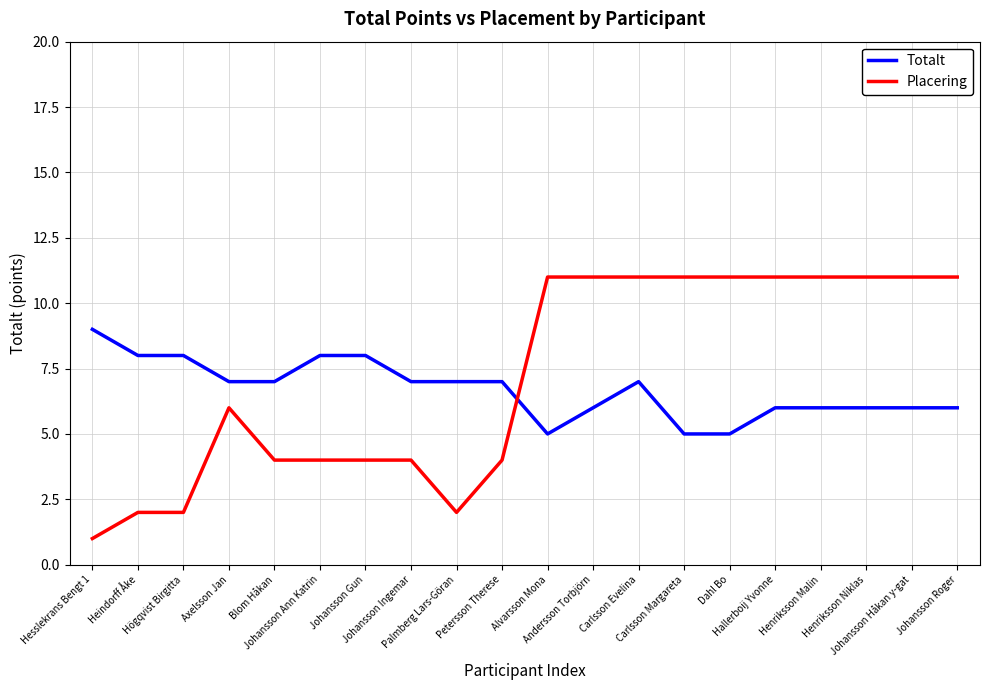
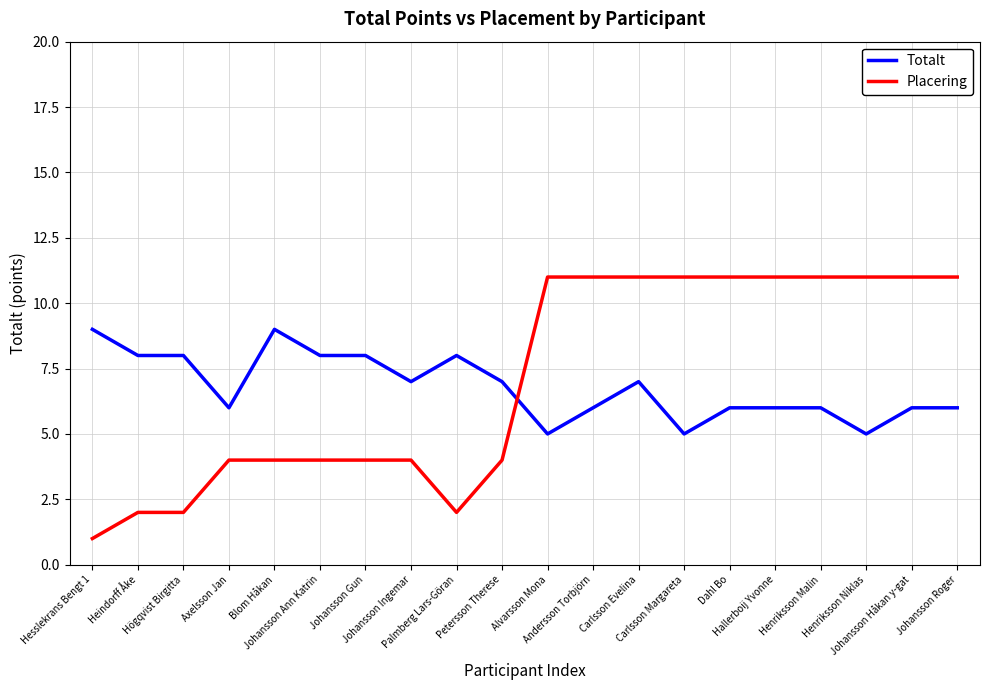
Totalt, Axelsson Jan: 7 -> 6
Placering, Axelsson Jan: 6 -> 4
Totalt, Blom Håkan: 7 -> 9
Totalt, Palmberg Lars-Göran: 7 -> 8
Totalt, Dahl Bo: 5 -> 6
Totalt, Henriksson Niklas: 6 -> 5
